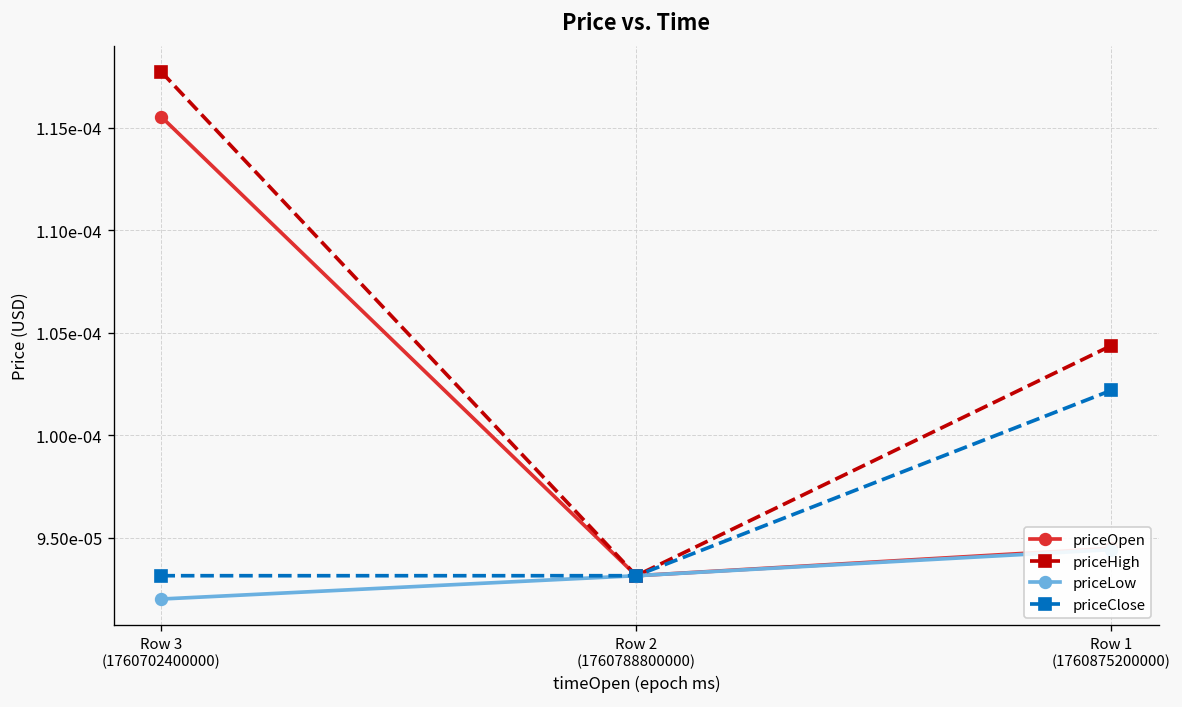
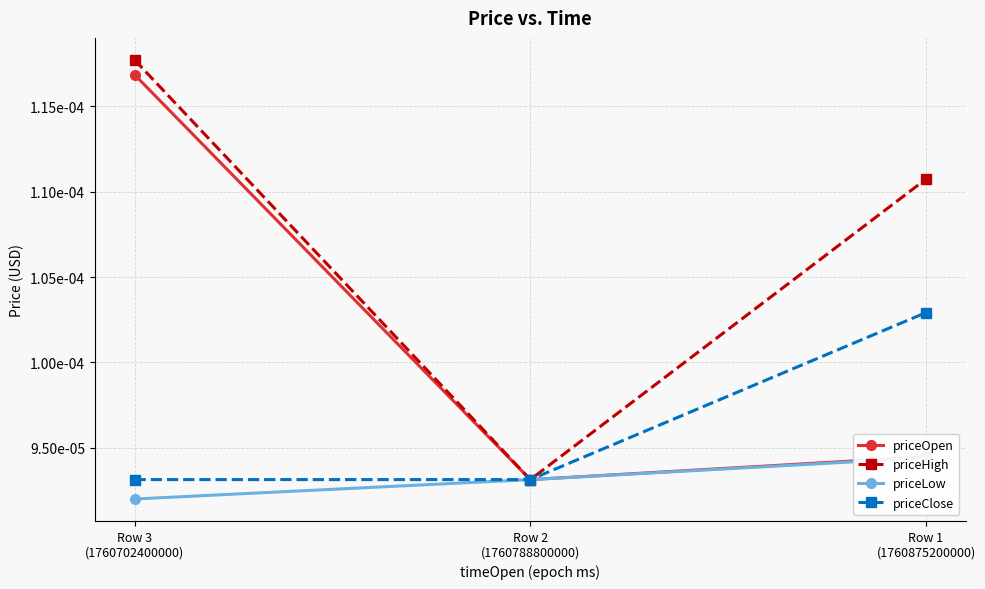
priceOpen, Row 3 (1760702400000): 0.0001155 -> 0.0001168
priceHigh, Row 1 (1760875200000): 0.0001044 -> 0.0001107
priceClose, Row 1 (1760875200000): 0.0001022 -> 0.0001029
